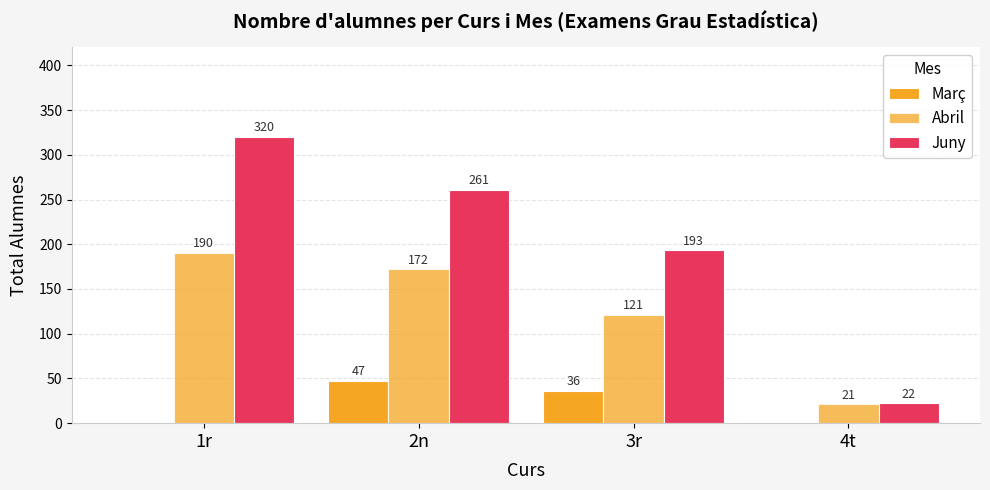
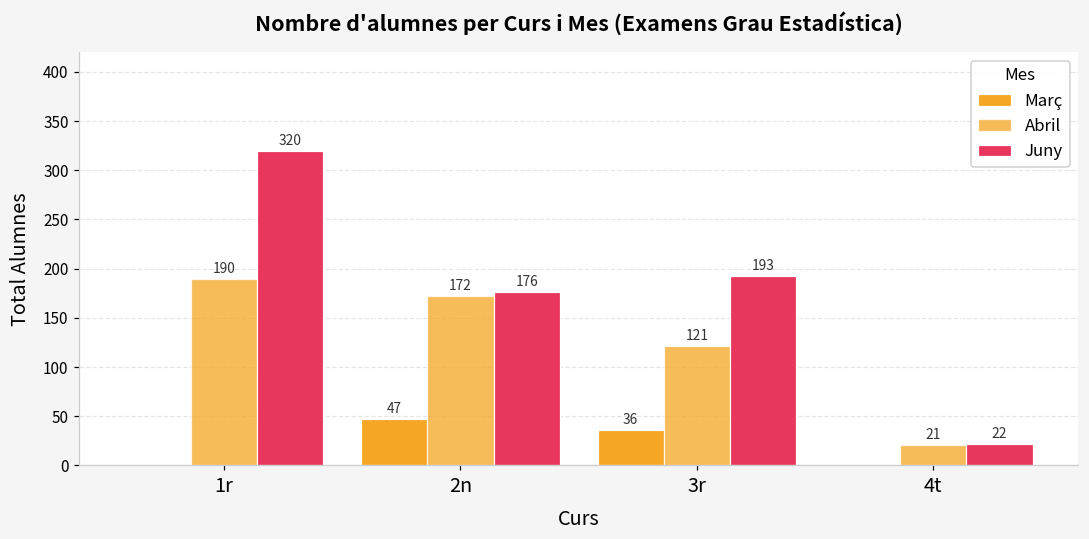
Juny, 2n: 261 -> 176
